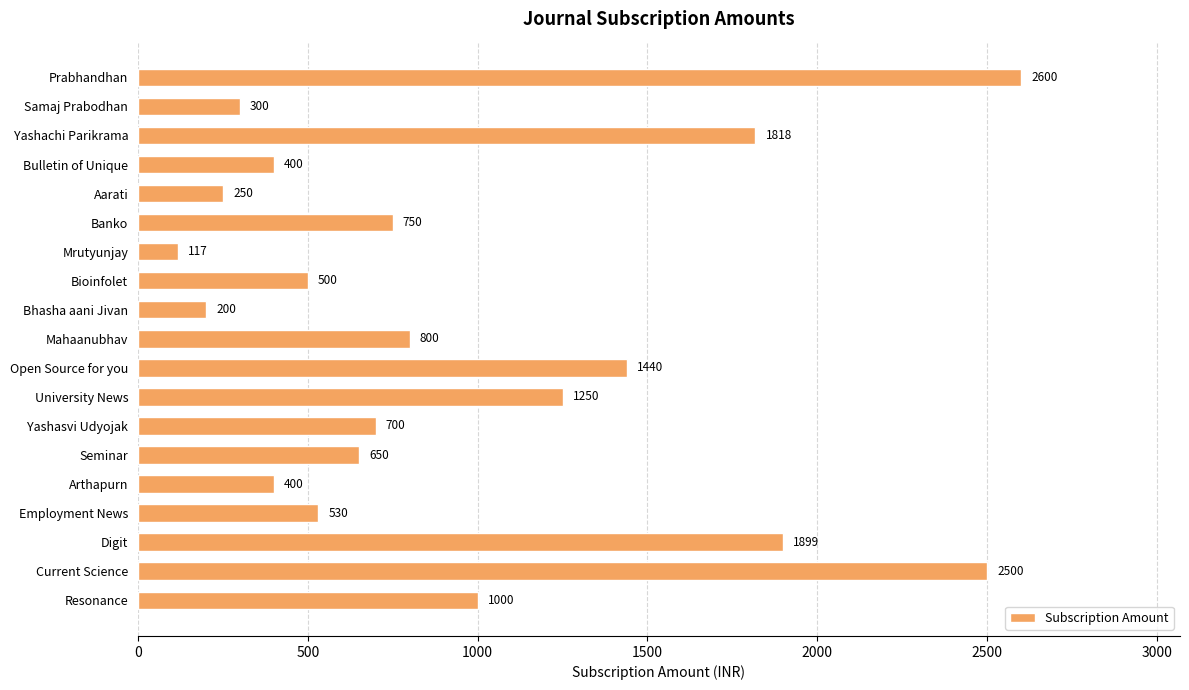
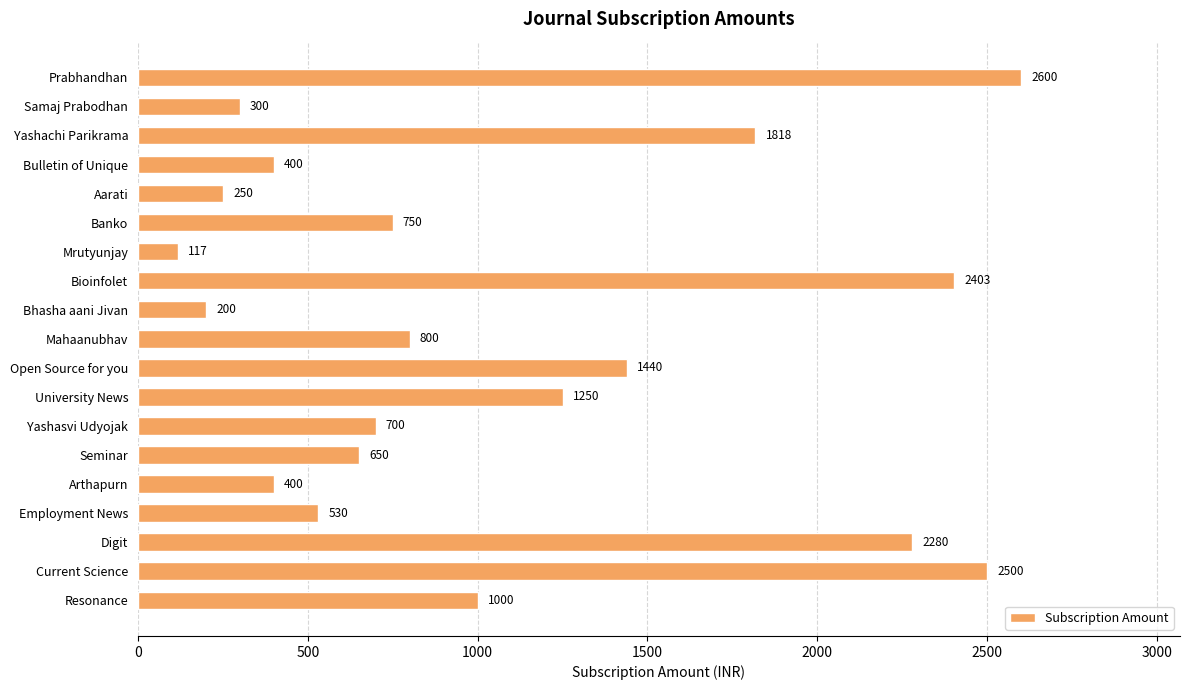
Bioinfolet: 500 -> 2403
Digit: 1899 -> 2280
